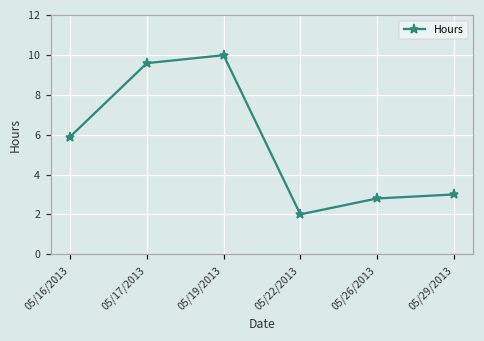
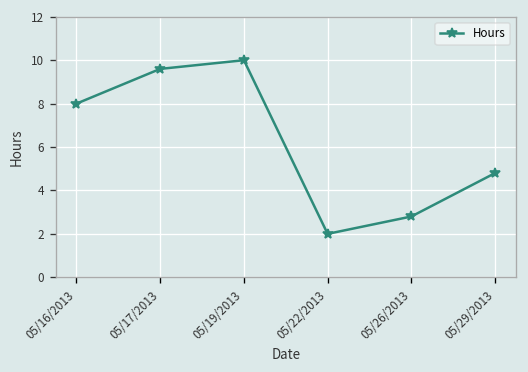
05/16/2013: 5.9 -> 8.0
05/29/2013: 3.0 -> 4.8
